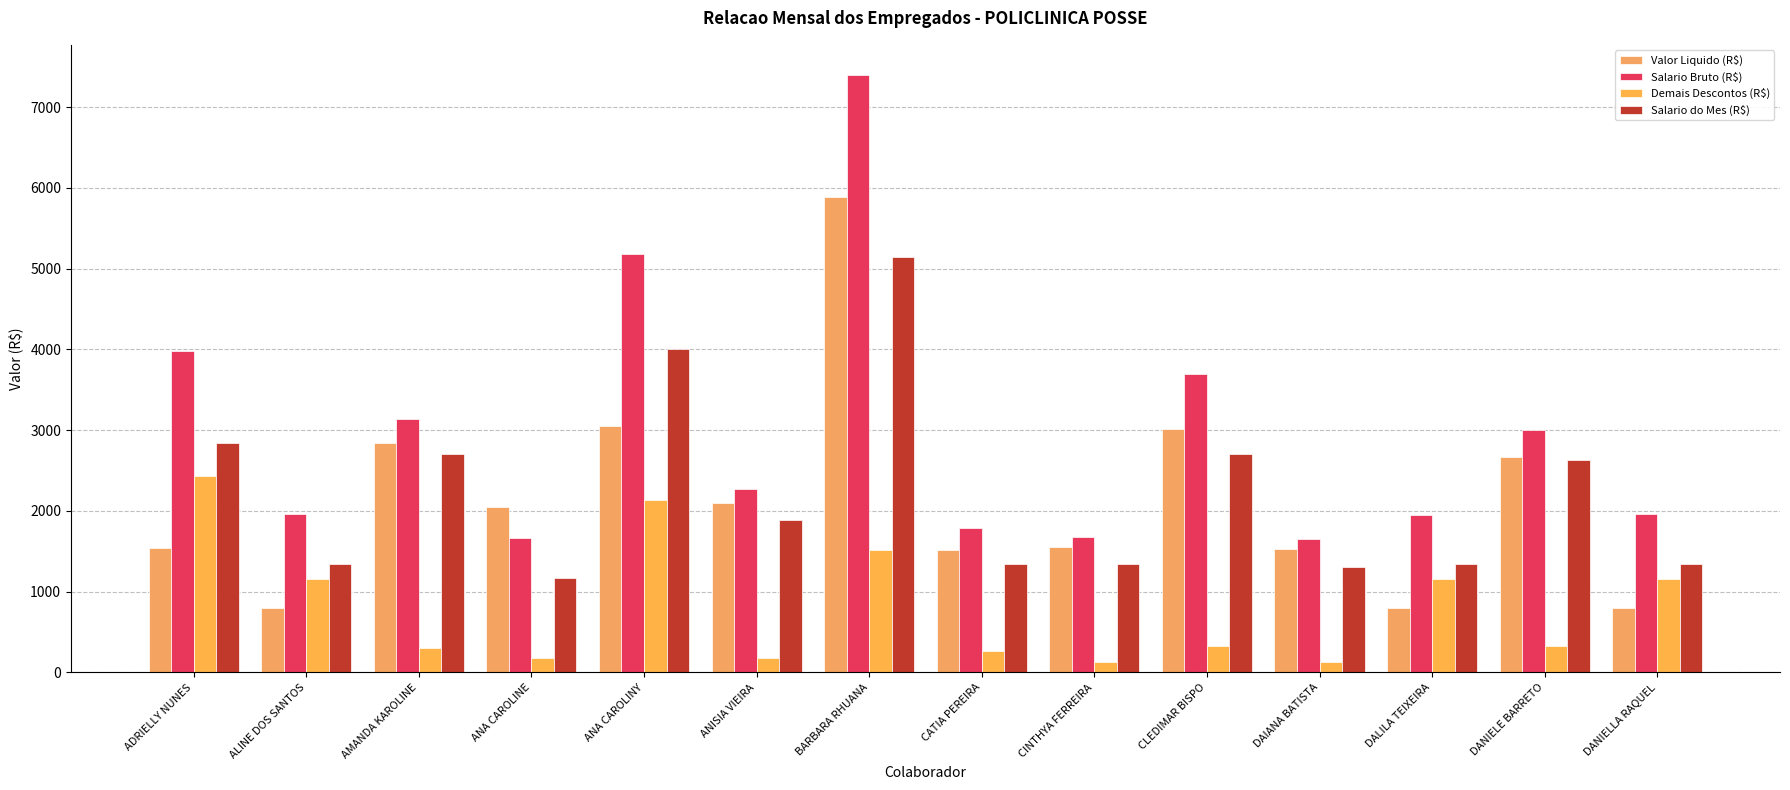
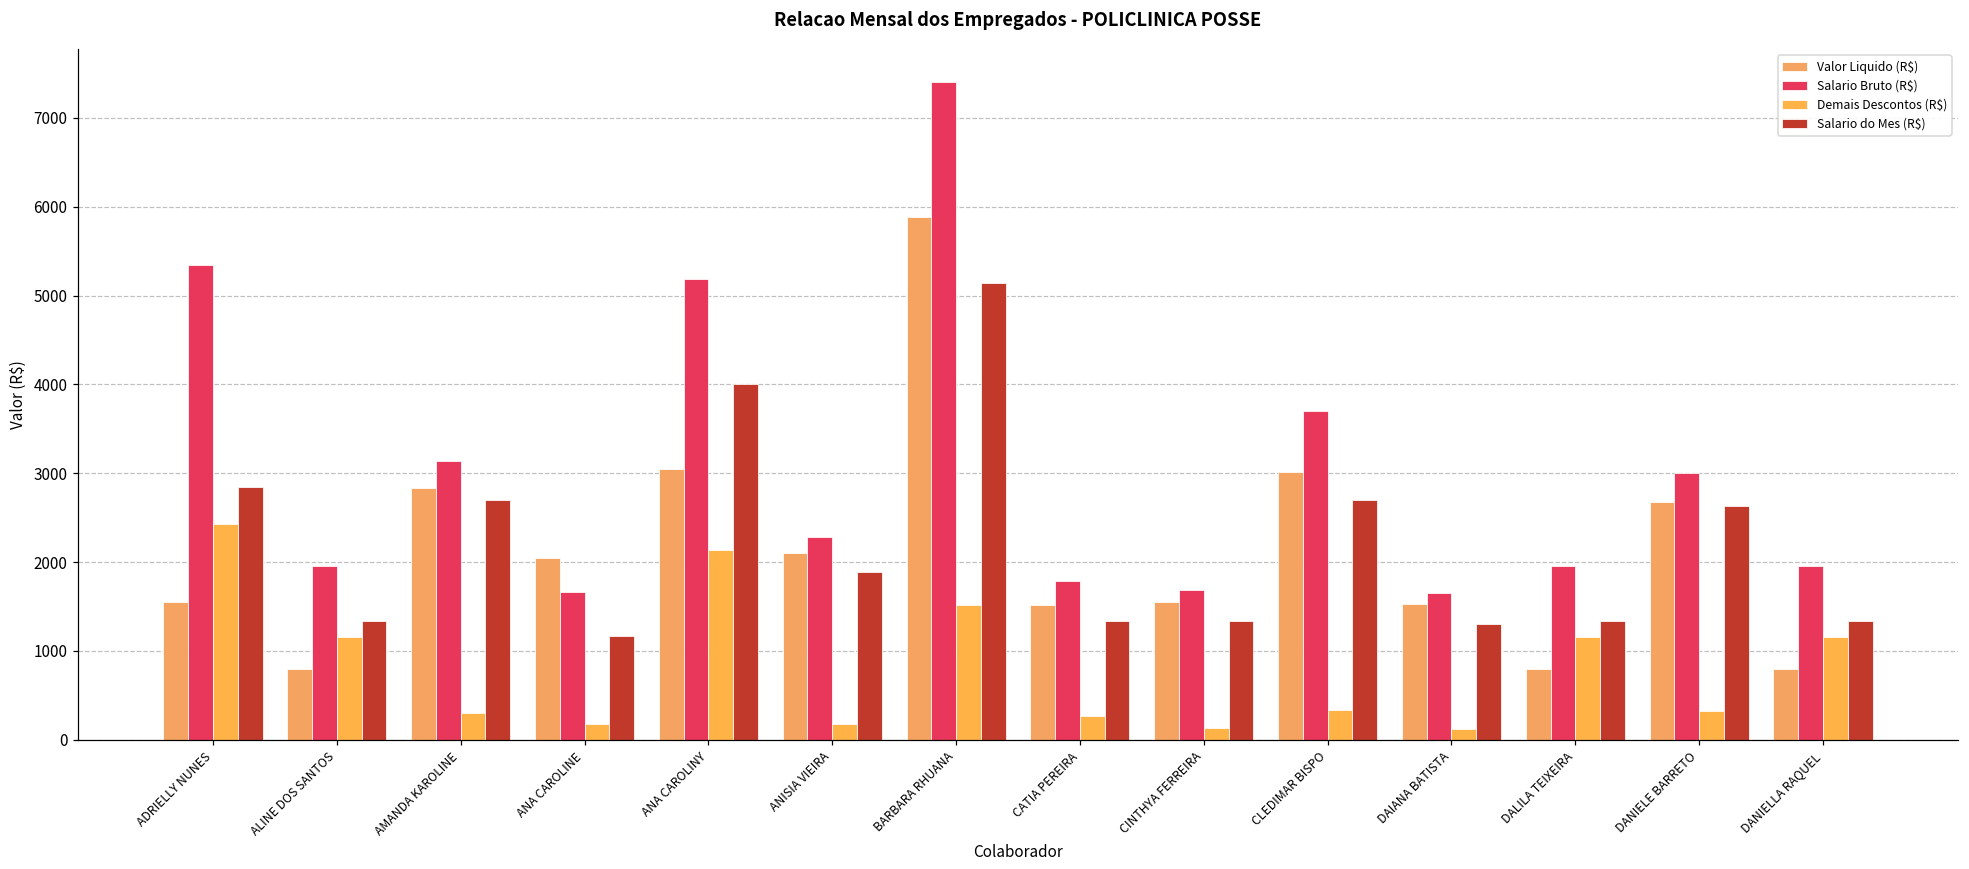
Salario Bruto (R$), ADRIELLY NUNES: 4000 -> 5300
